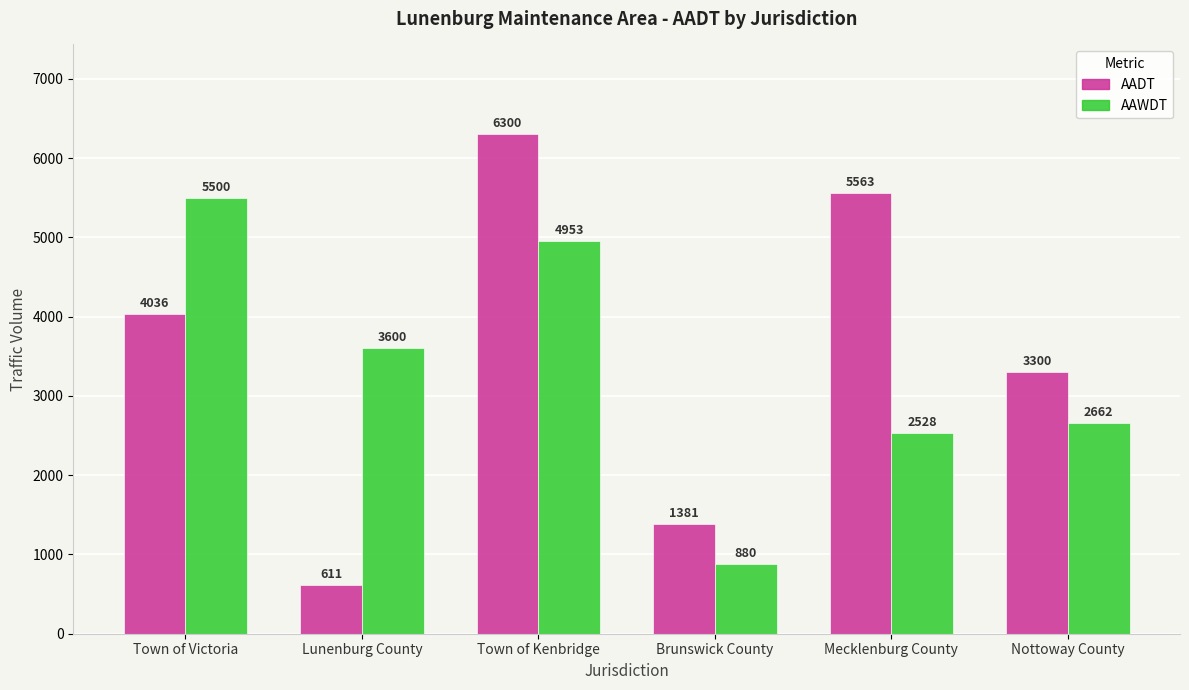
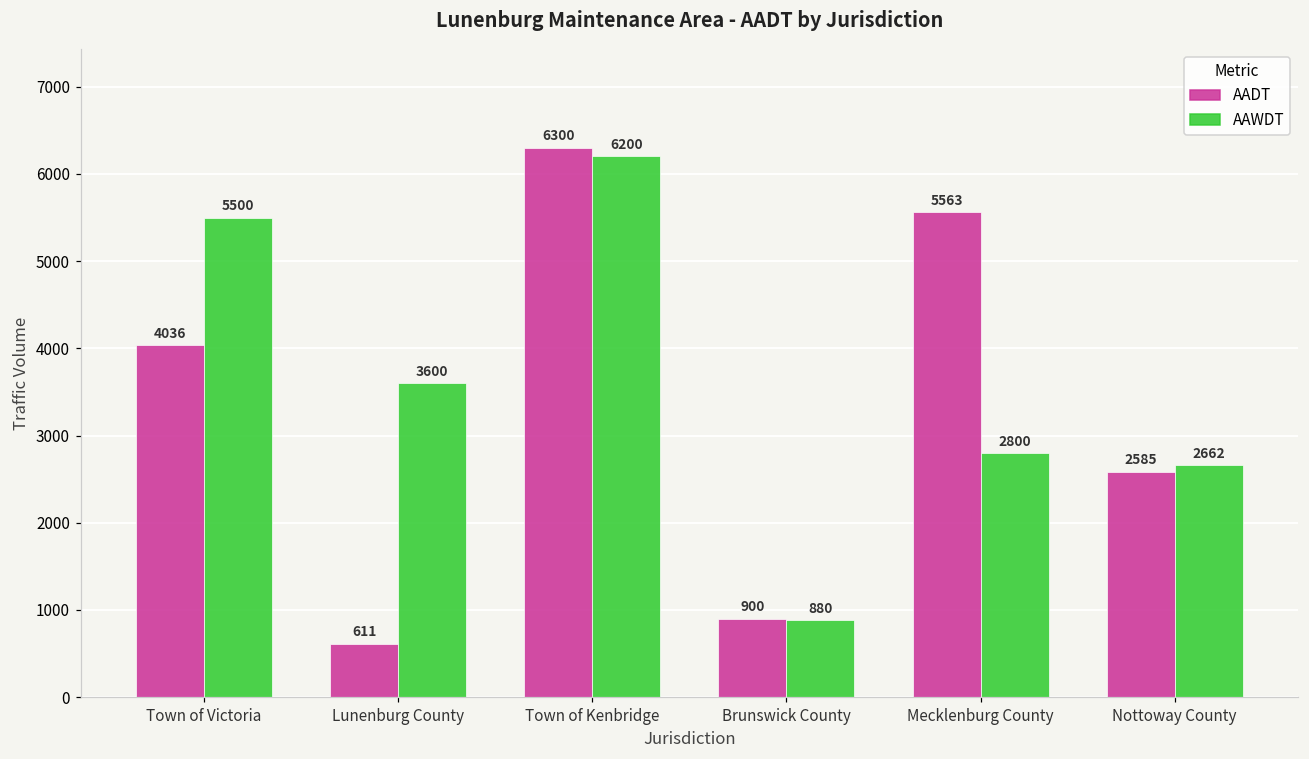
AAWDT, Town of Kenbridge: 4953 -> 6200
AADT, Brunswick County: 1381 -> 900
AAWDT, Mecklenburg County: 2528 -> 2800
AADT, Nottoway County: 3300 -> 2585
